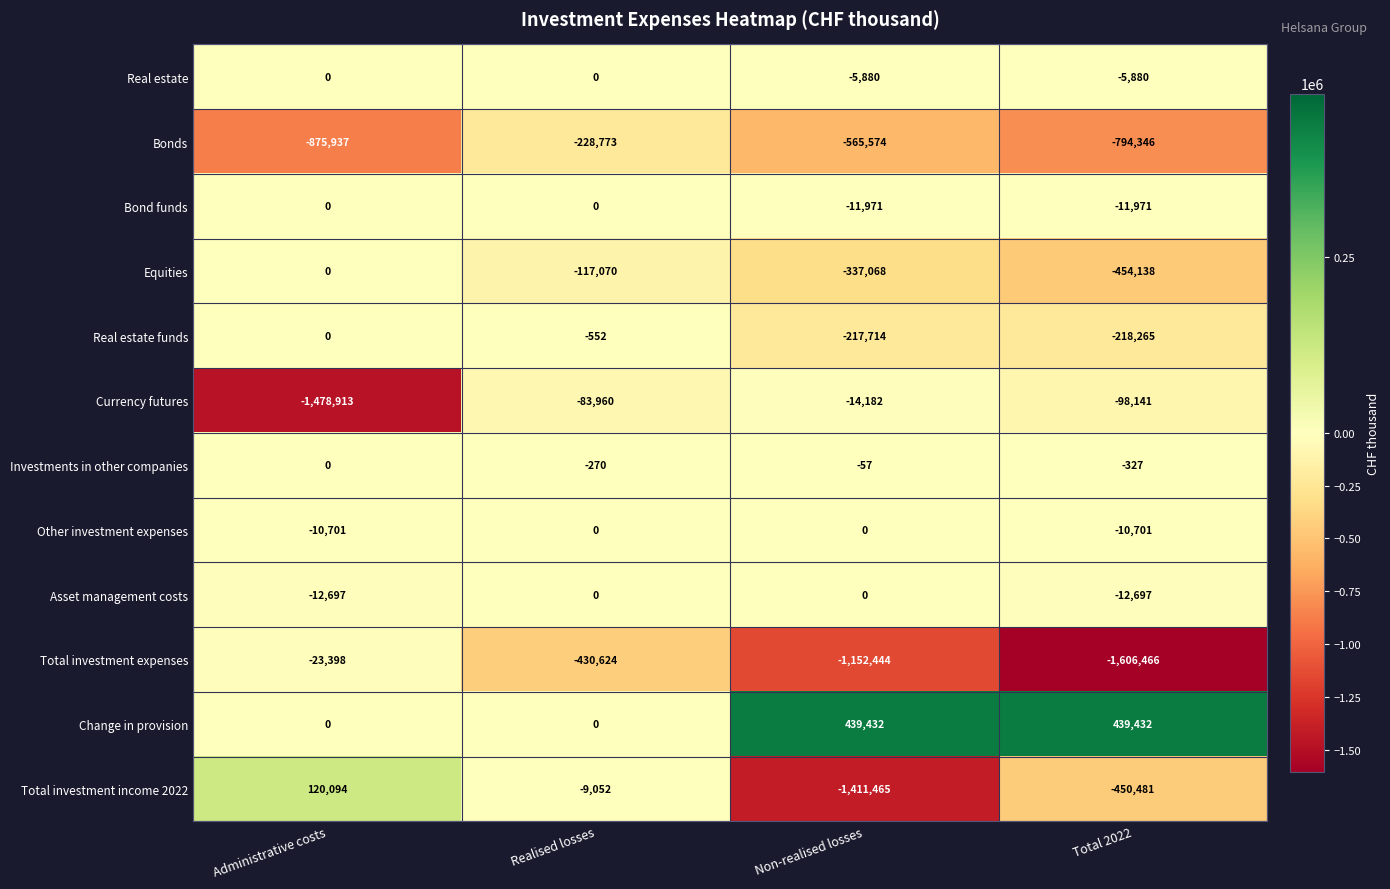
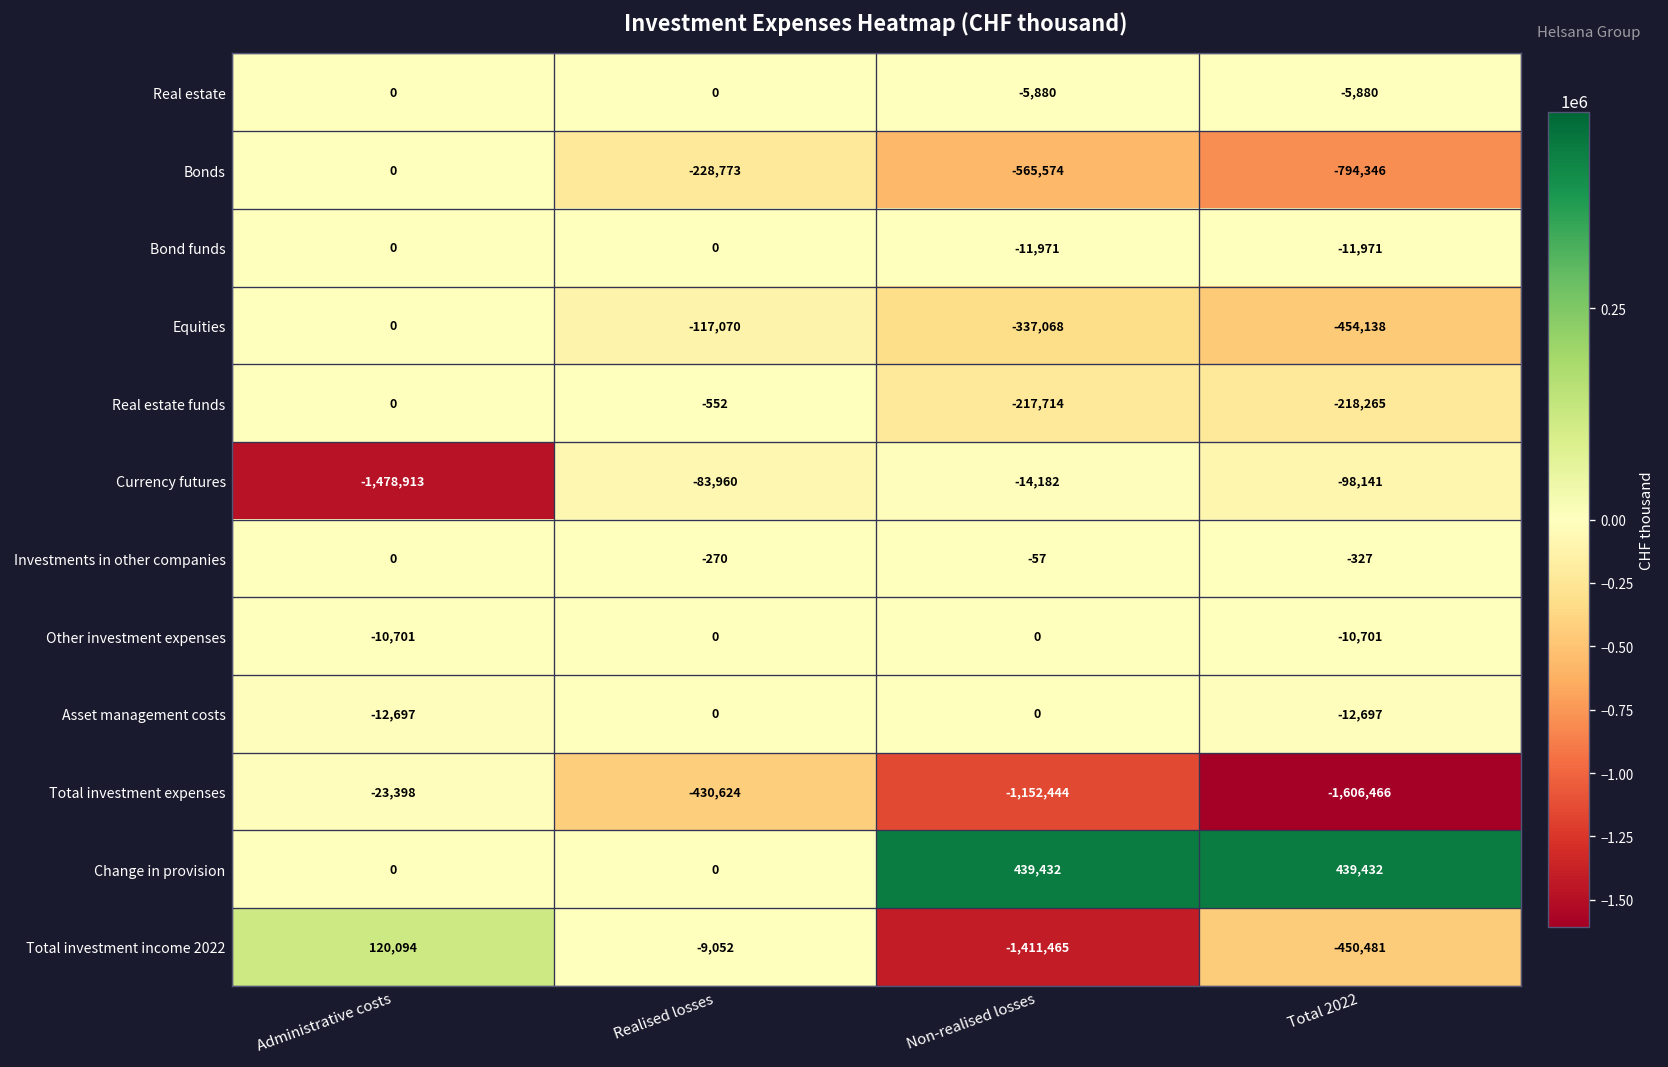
Bonds, Administrative costs: -875,937 -> 0
